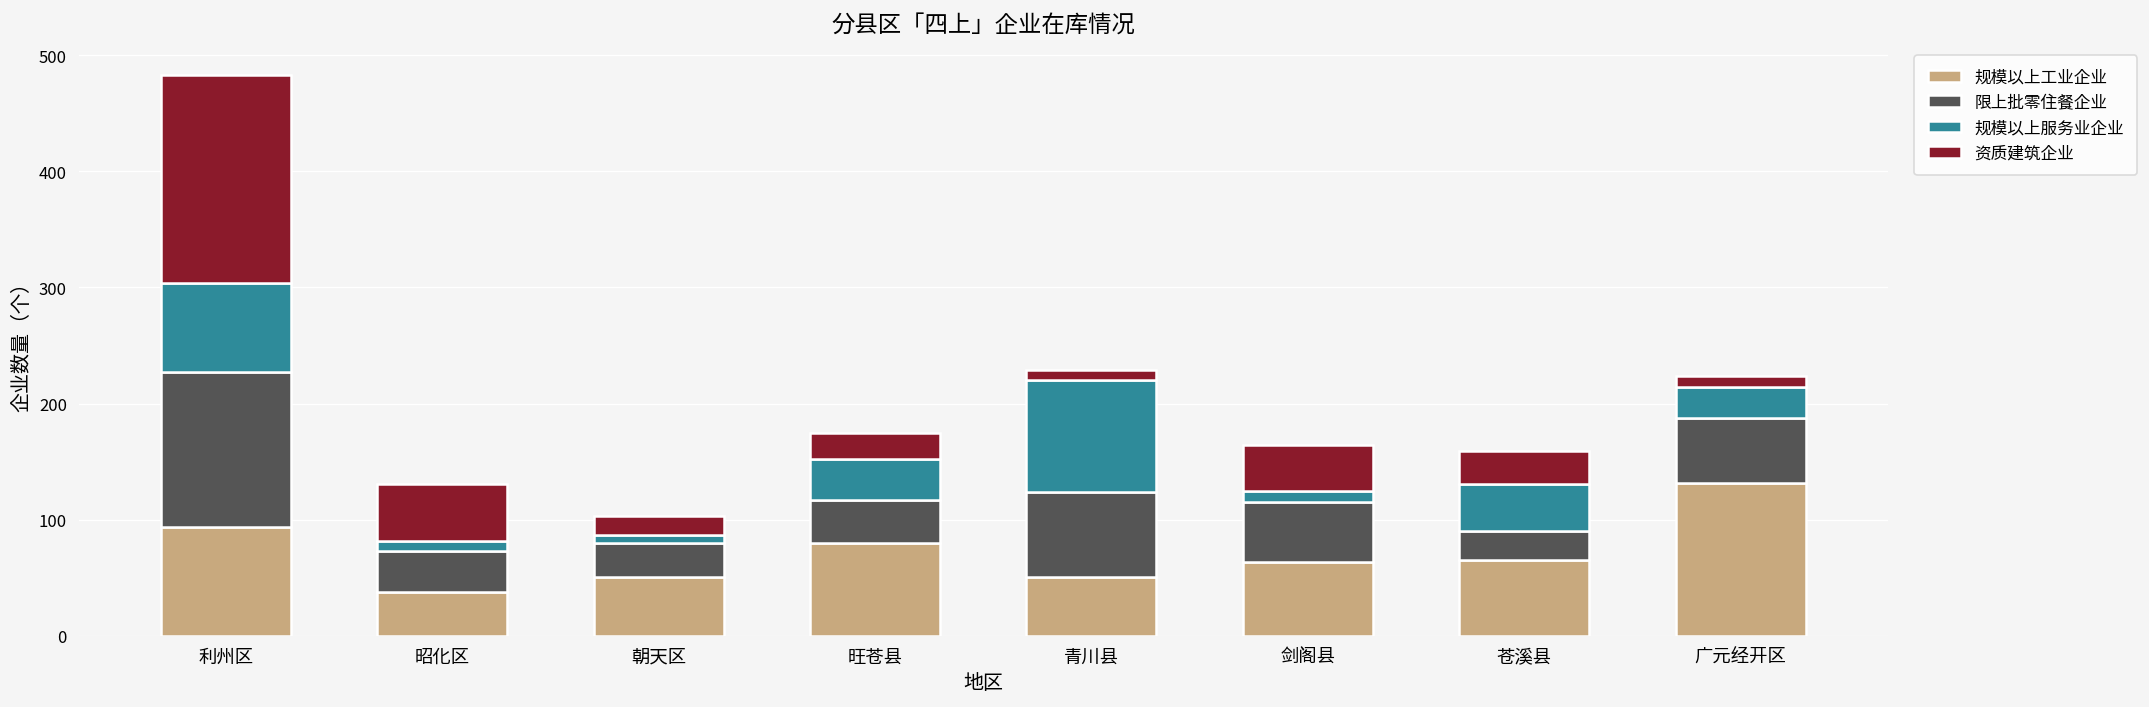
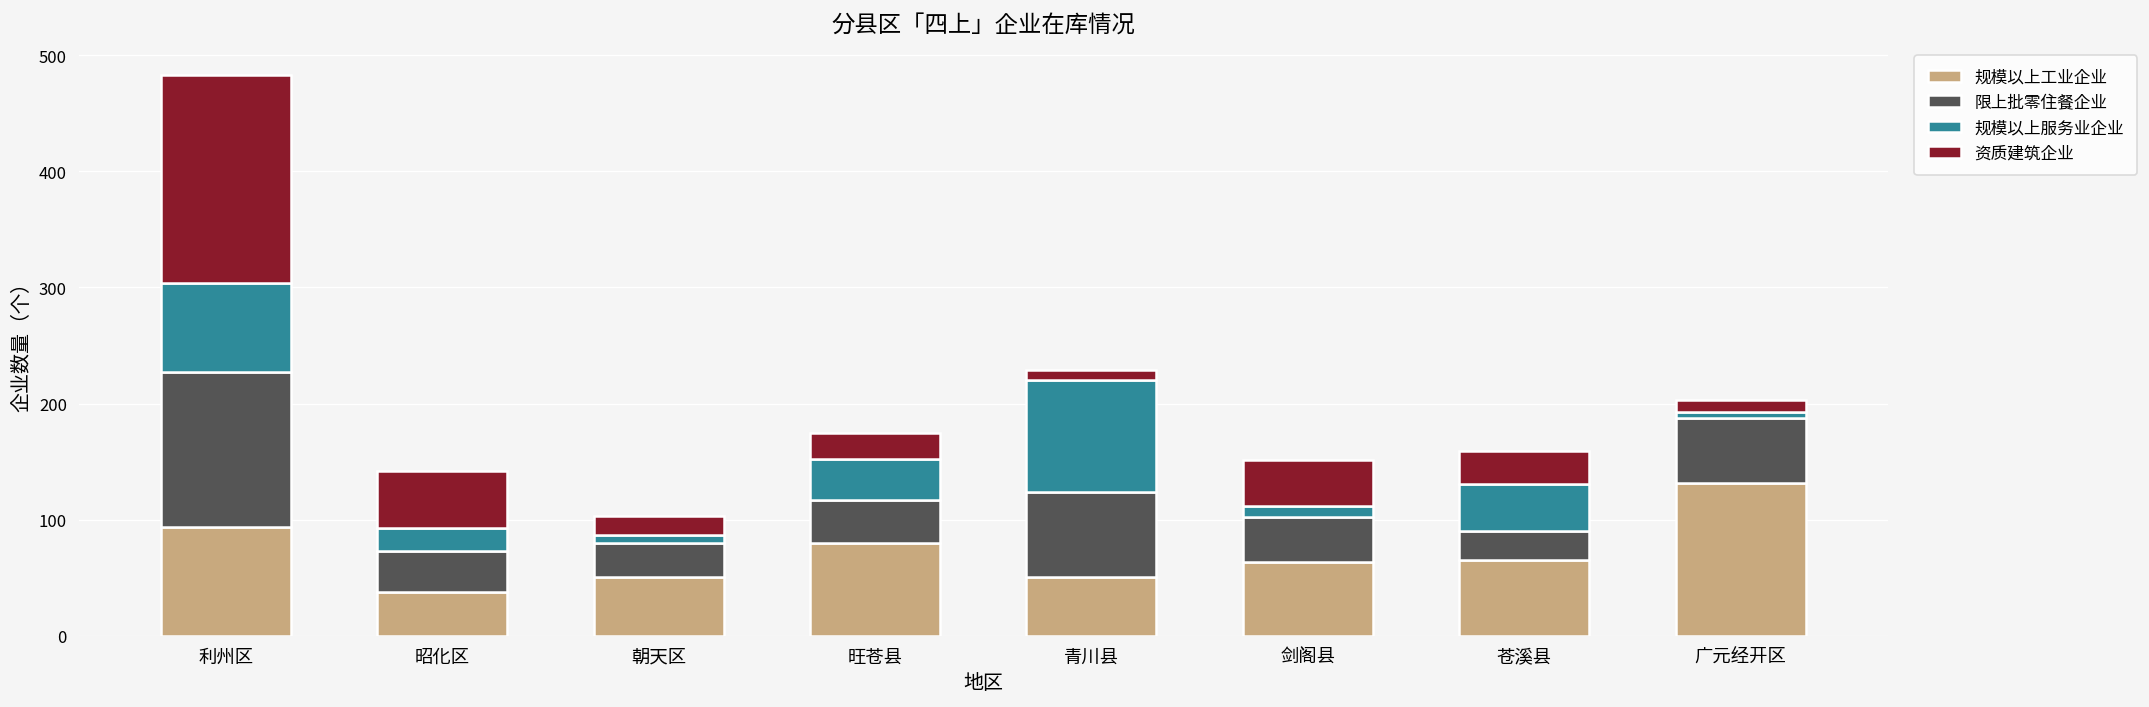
规模以上服务业企业, 昭化区: 10 -> 20
限上批零住餐企业, 剑阁县: 50 -> 40
规模以上服务业企业, 广元经开区: 30 -> 10
